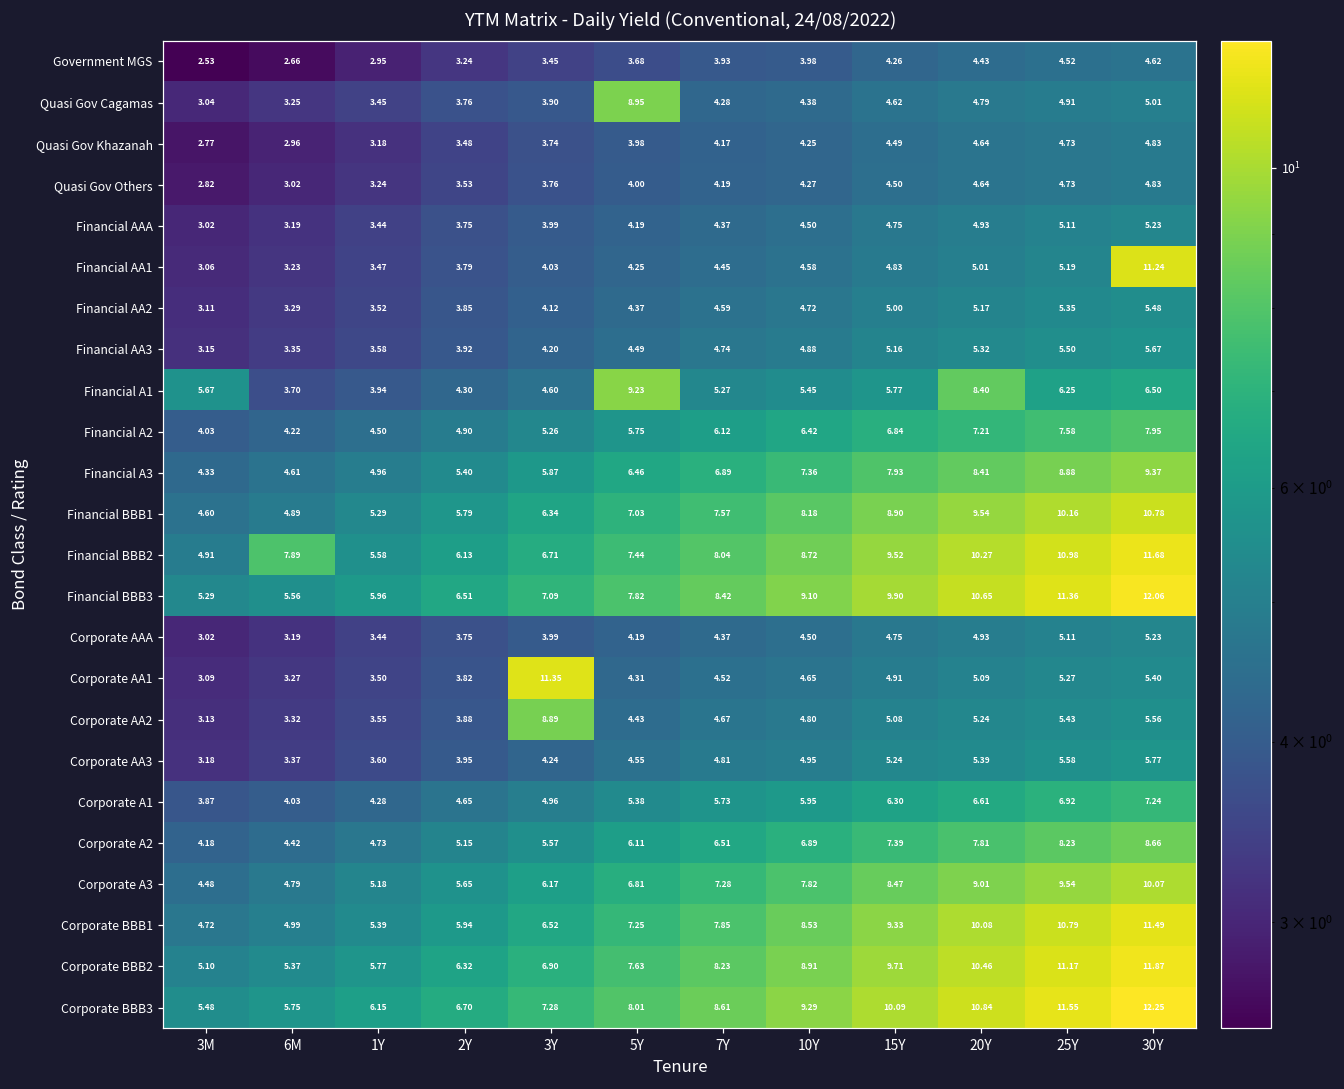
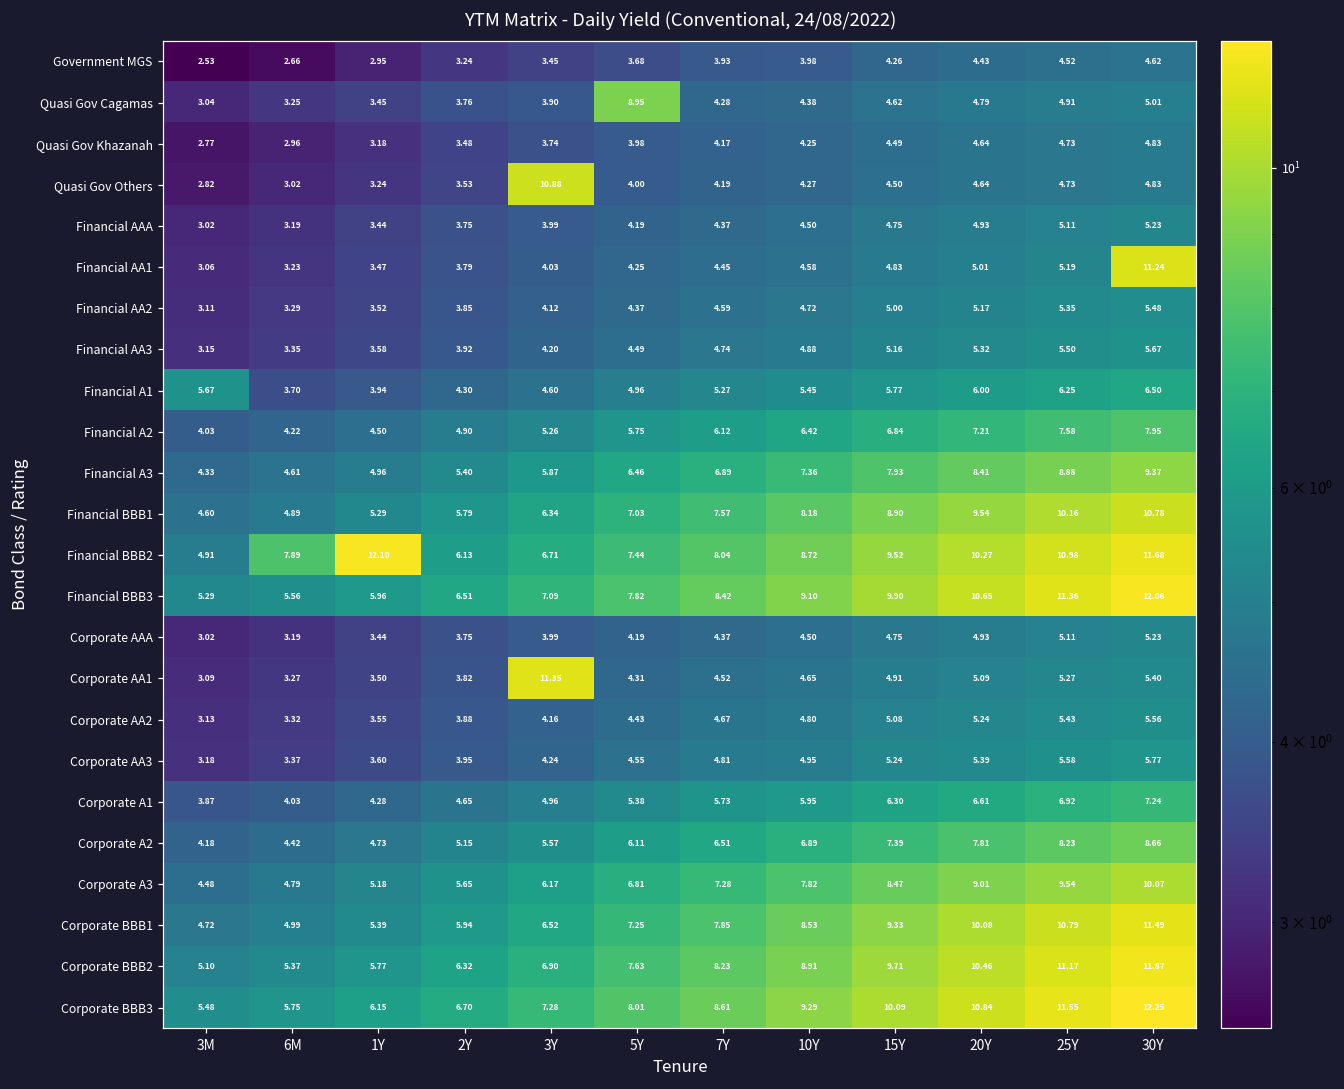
Quasi Gov Others, 3Y: 3.76 -> 10.88
Financial A1, 5Y: 9.23 -> 4.96
Financial A1, 20Y: 8.40 -> 6.00
Financial BBB2, 1Y: 5.58 -> 12.10
Corporate AA2, 3Y: 8.89 -> 4.16
